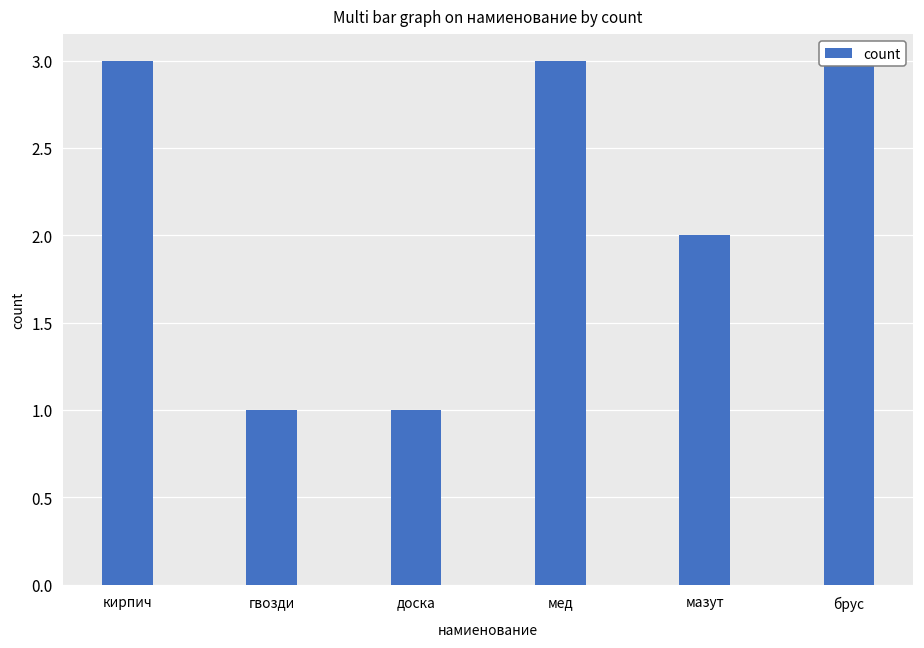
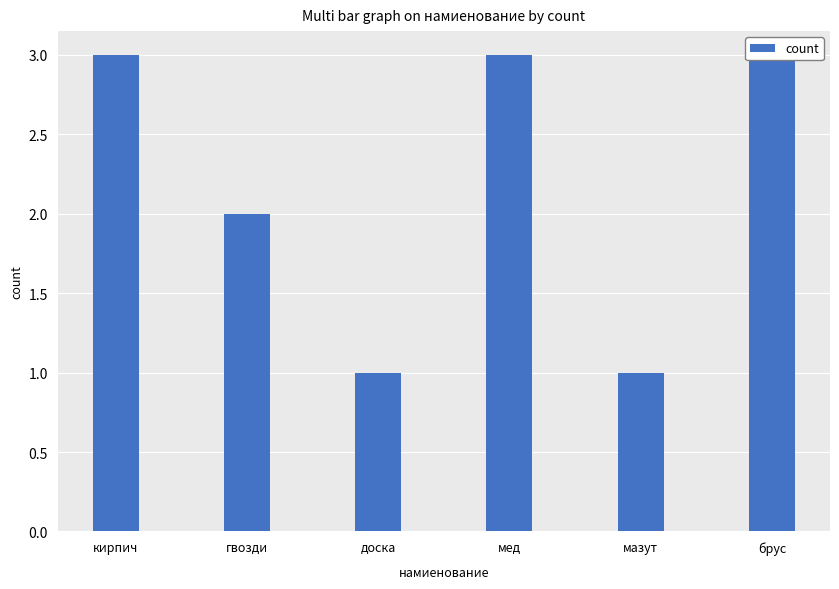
гвозди: 1 -> 2
мазут: 2 -> 1
